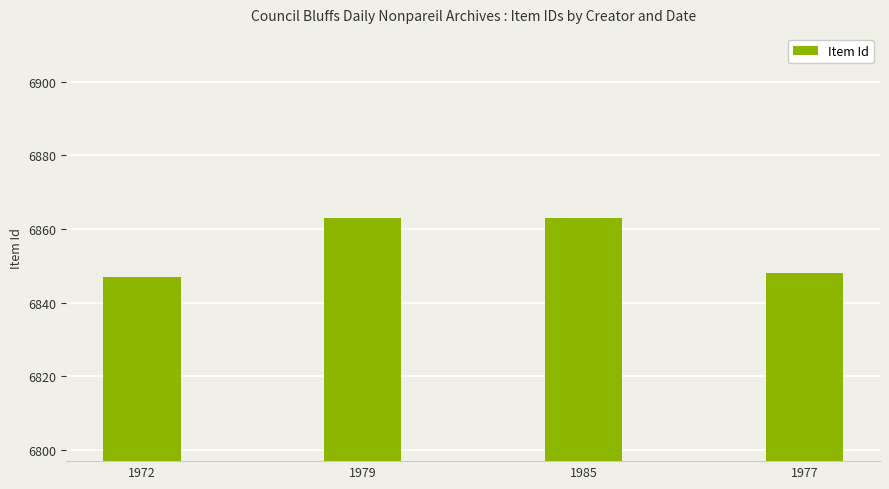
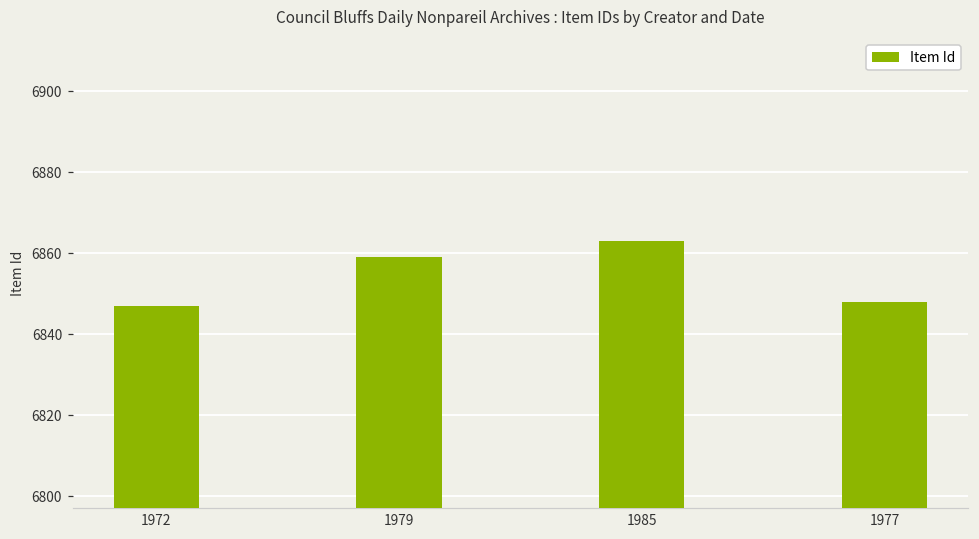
1979: 6863 -> 6859
